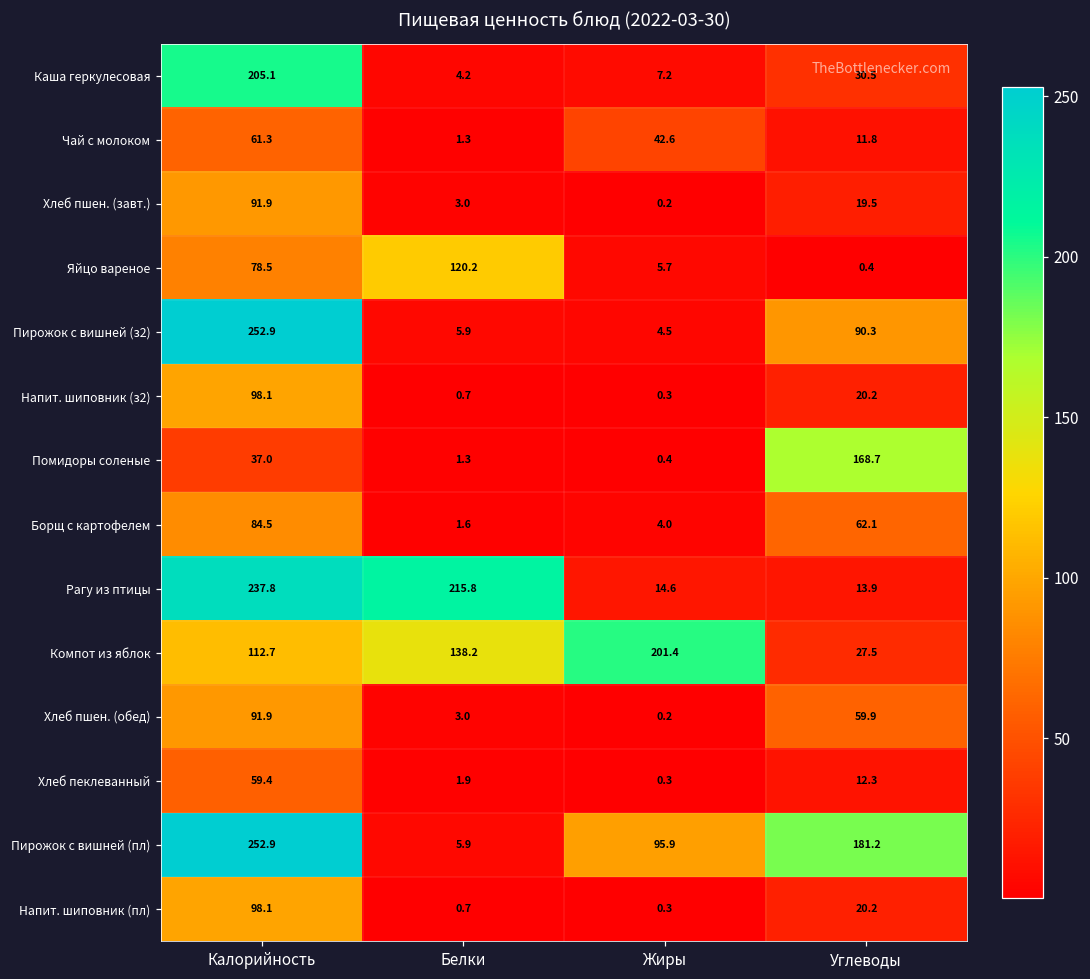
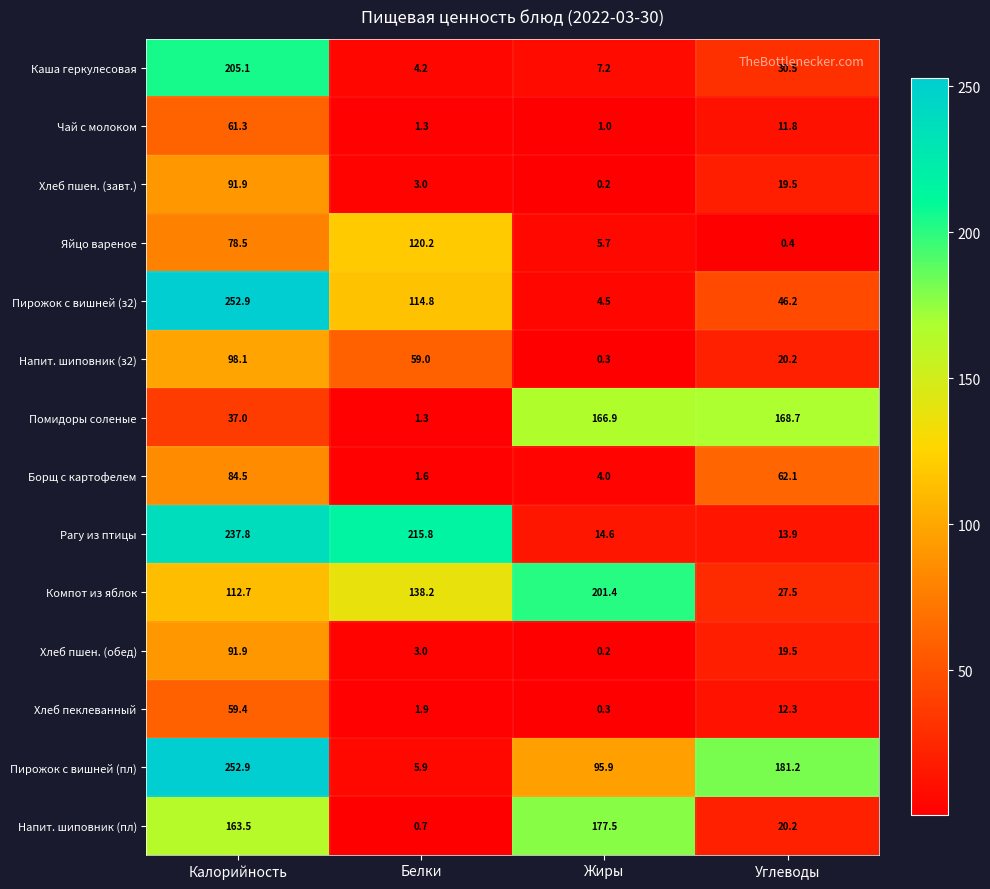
Чай с молоком, Жиры: 42.6 -> 1.0
Пирожок с вишней (з2), Белки: 5.9 -> 114.8
Пирожок с вишней (з2), Углеводы: 90.3 -> 46.2
Напит. шиповник (з2), Белки: 0.7 -> 59.0
Помидоры соленые, Жиры: 0.4 -> 166.9
Хлеб пшен. (обед), Углеводы: 59.9 -> 19.5
Напит. шиповник (пл), Калорийность: 98.1 -> 163.5
Напит. шиповник (пл), Жиры: 0.3 -> 177.5
